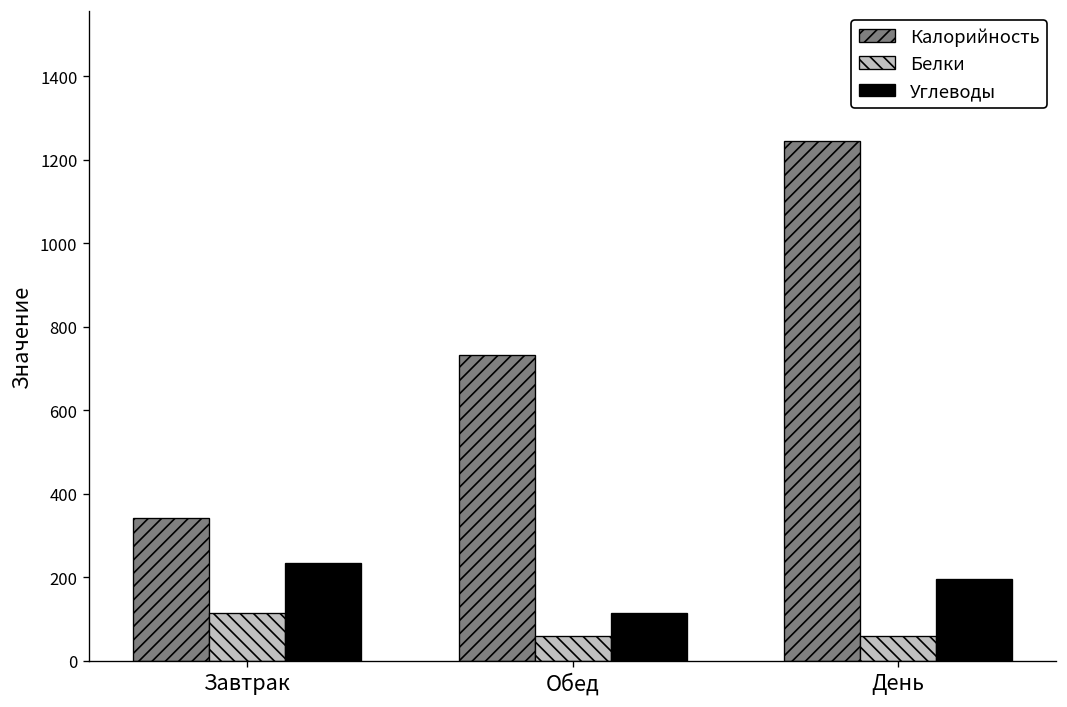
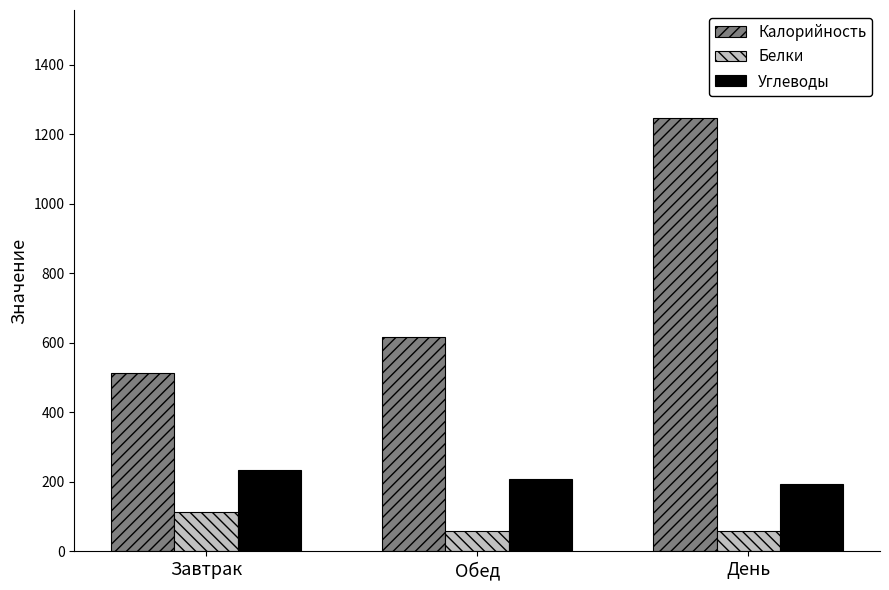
Калорийность, Завтрак: 340 -> 510
Калорийность, Обед: 730 -> 620
Углеводы, Обед: 120 -> 210
